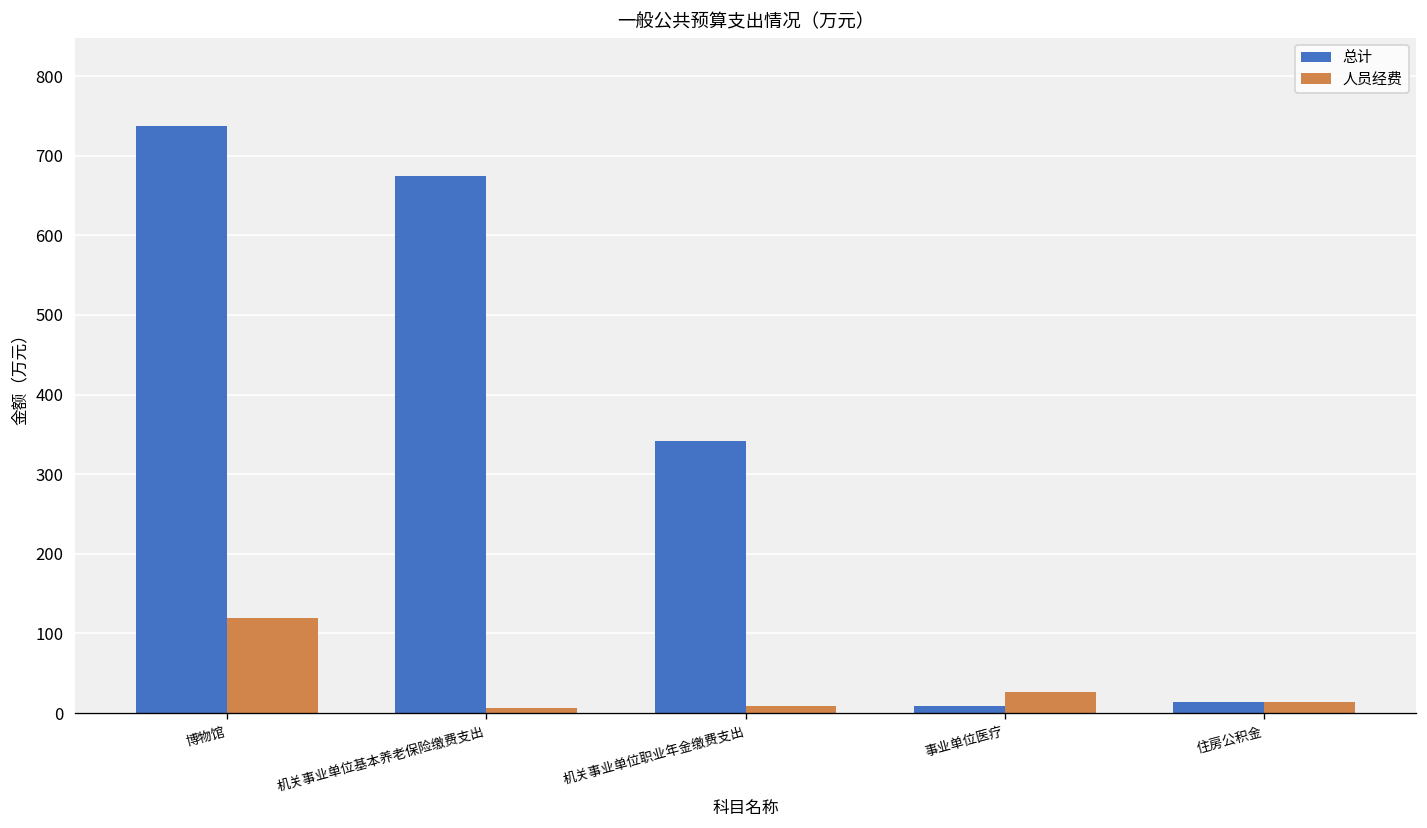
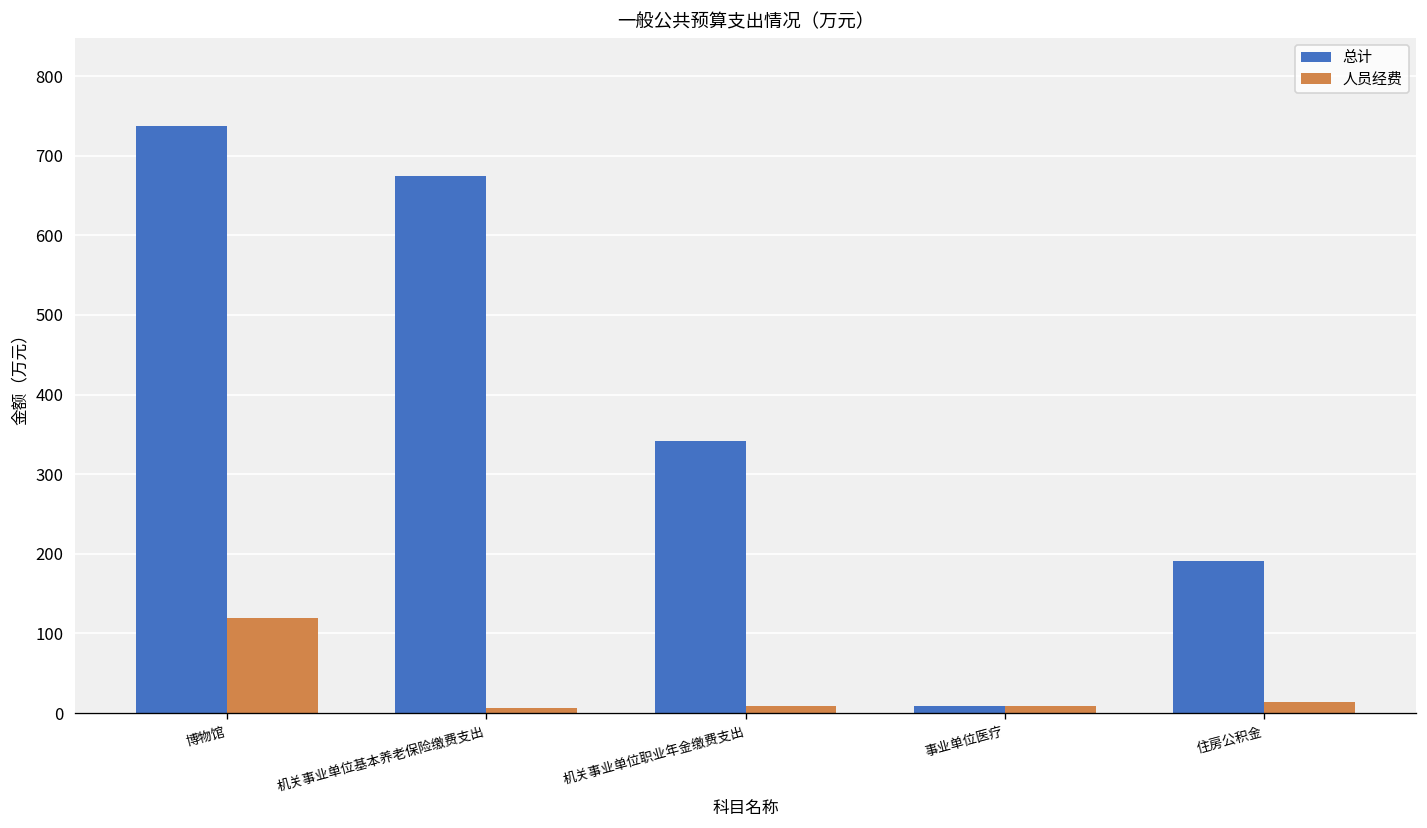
人员经费, 事业单位医疗: 30 -> 10
总计, 住房公积金: 10 -> 190
